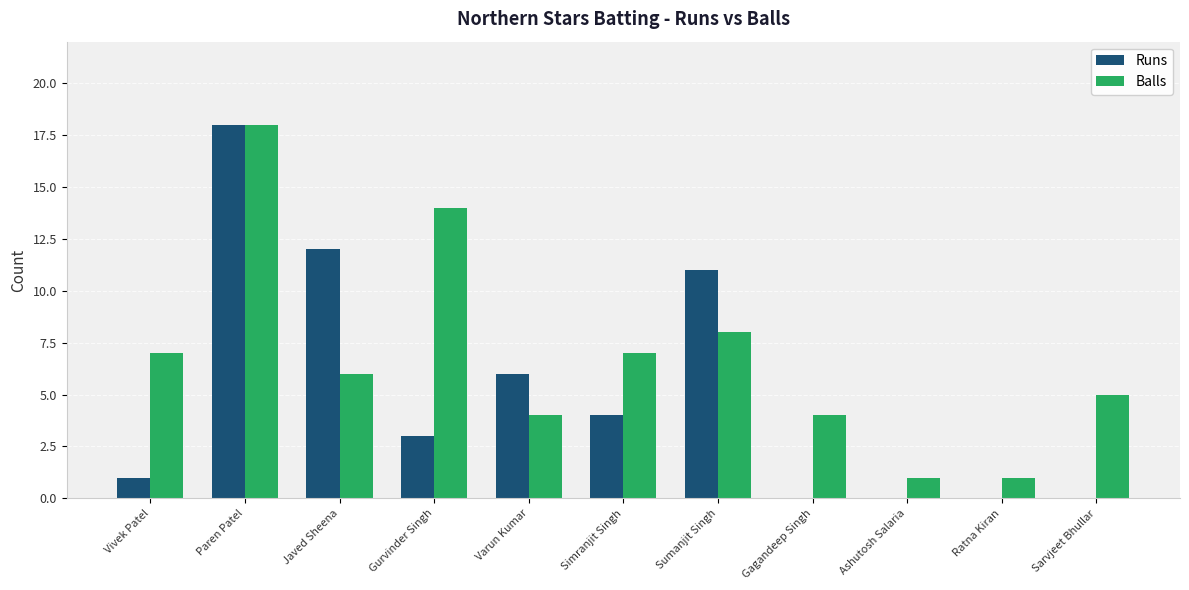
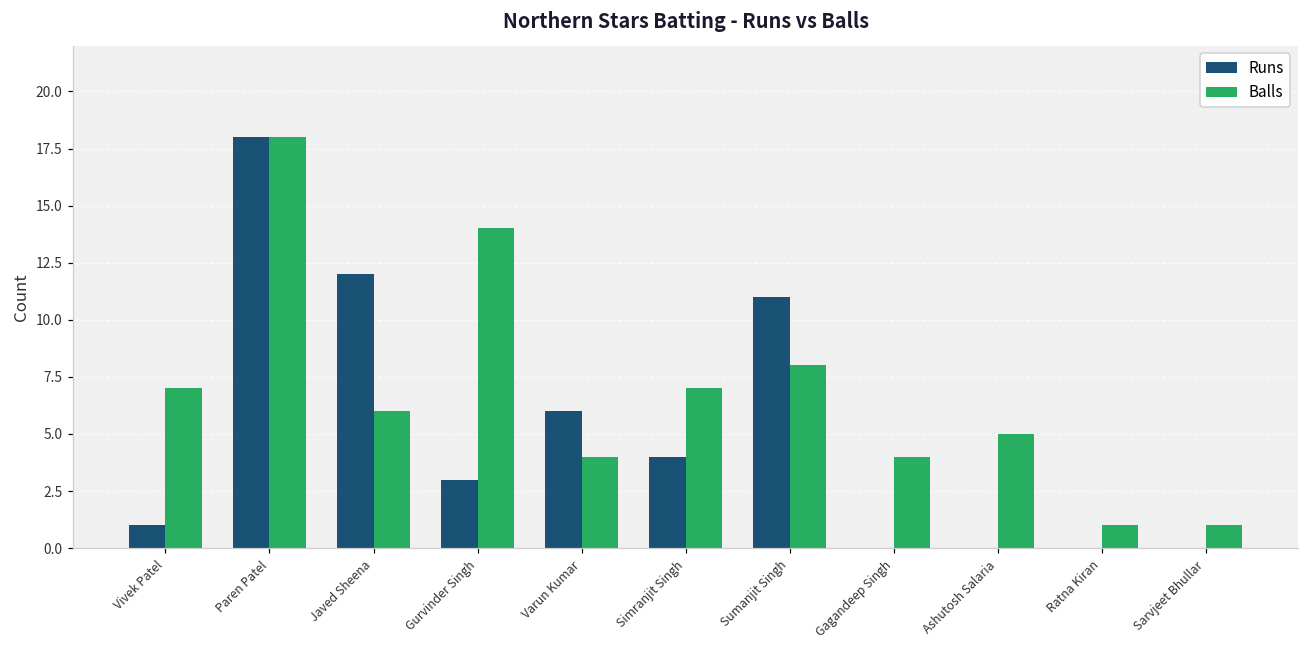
Balls, Ashutosh Salaria: 1 -> 5
Balls, Sarvjeet Bhullar: 5 -> 1
